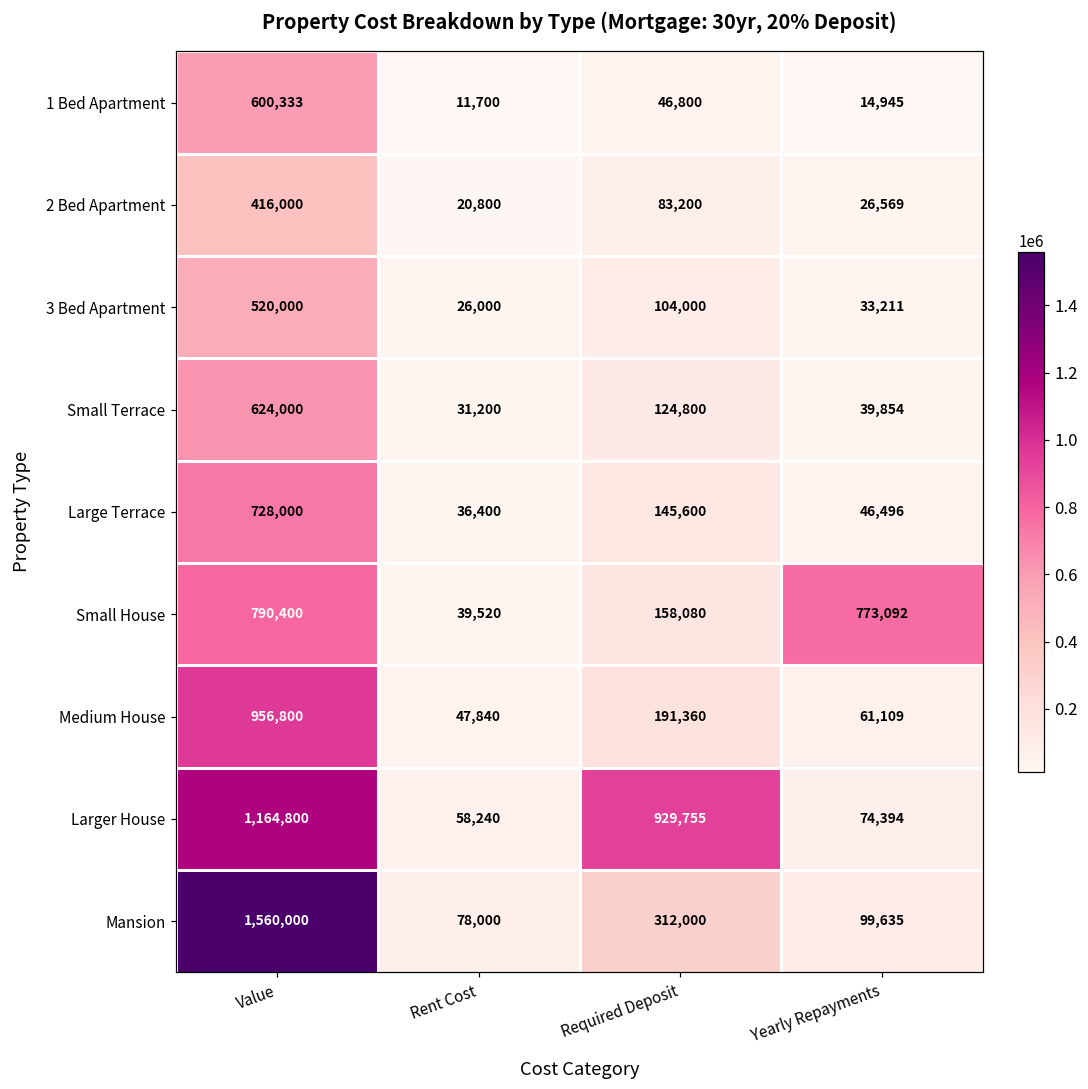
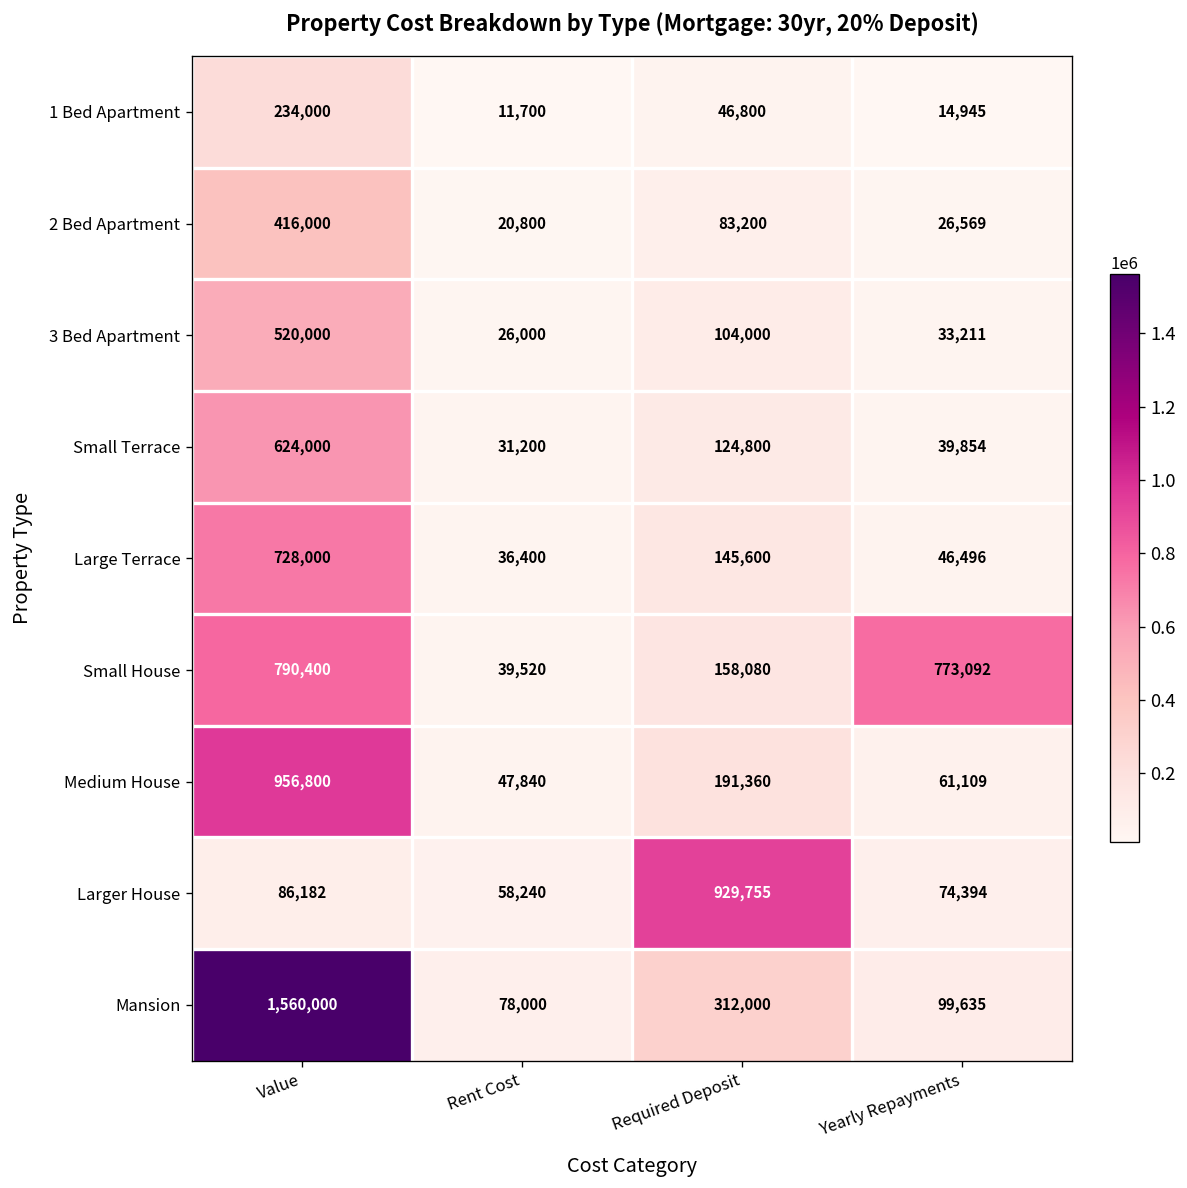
1 Bed Apartment, Value: 600,333 -> 234,000
Larger House, Value: 1,164,800 -> 86,182
